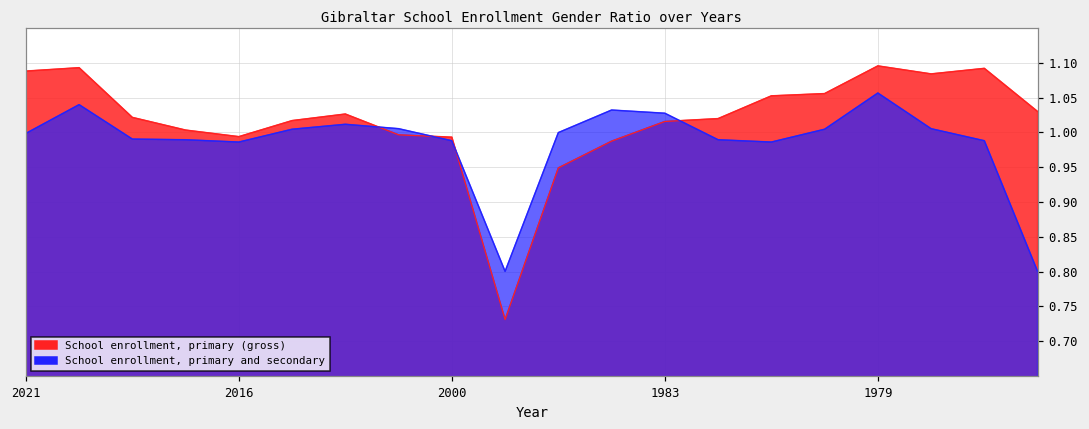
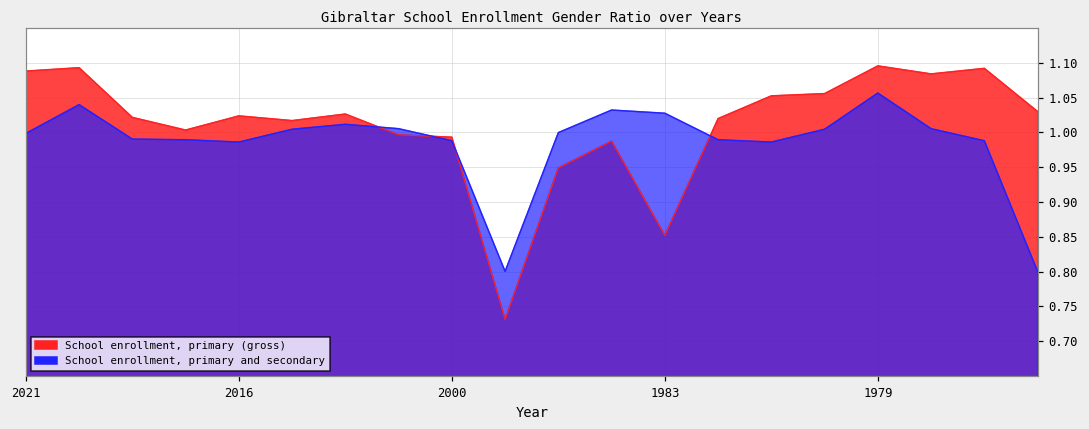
School enrollment, primary (gross), 2016: 0.99 -> 1.02
School enrollment, primary (gross), 1983: 1.02 -> 0.85
